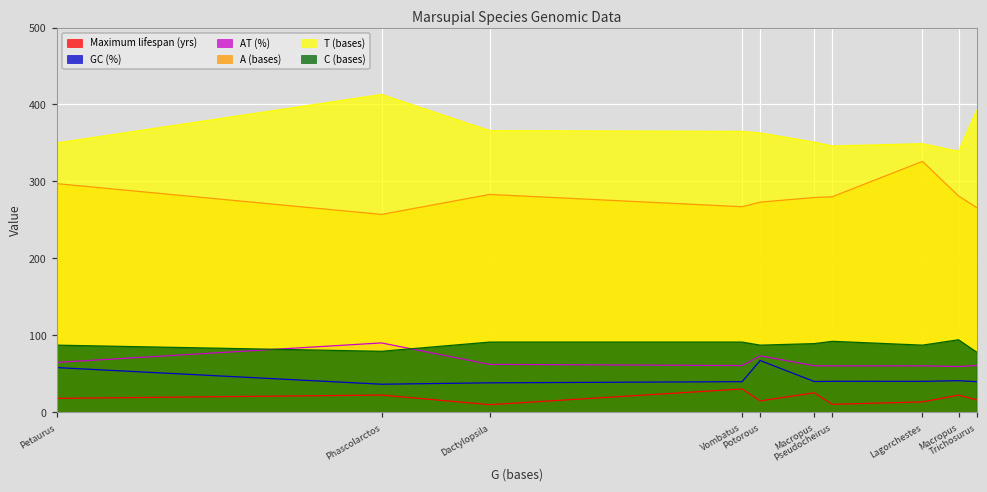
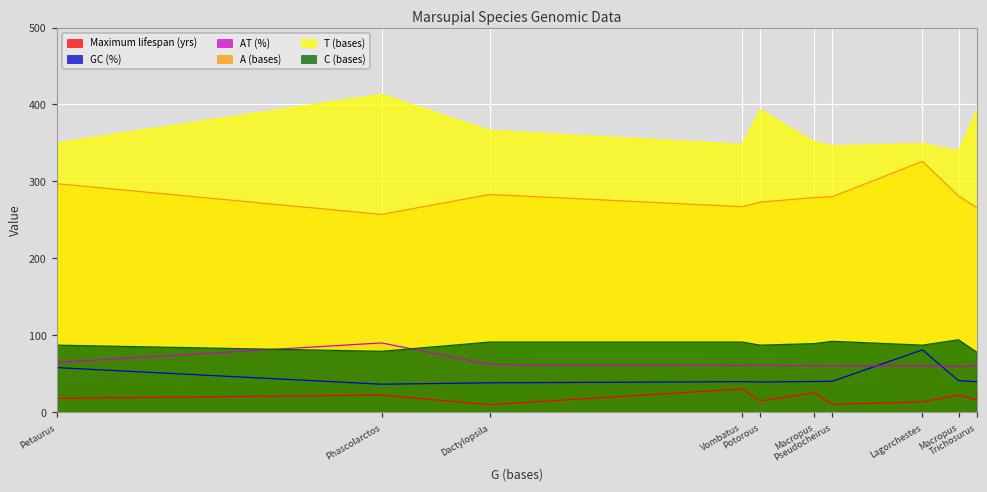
T (bases), Vombatus: 370 -> 350
GC (%), Potorous: 70 -> 40
AT (%), Potorous: 70 -> 60
T (bases), Potorous: 360 -> 390
GC (%), Lagorchestes: 40 -> 80
